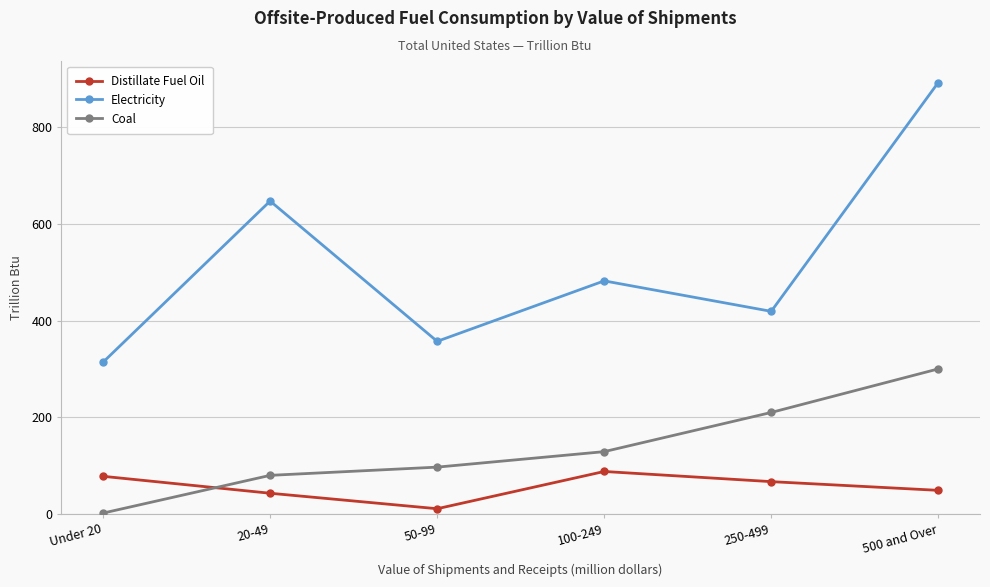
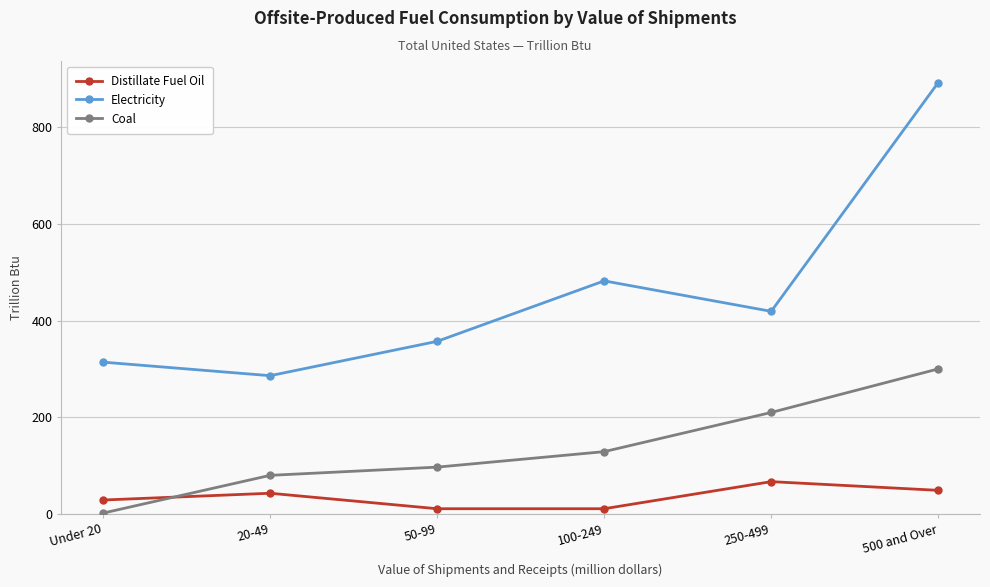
Distillate Fuel Oil, Under 20: 80 -> 30
Electricity, 20-49: 650 -> 290
Distillate Fuel Oil, 100-249: 90 -> 10
